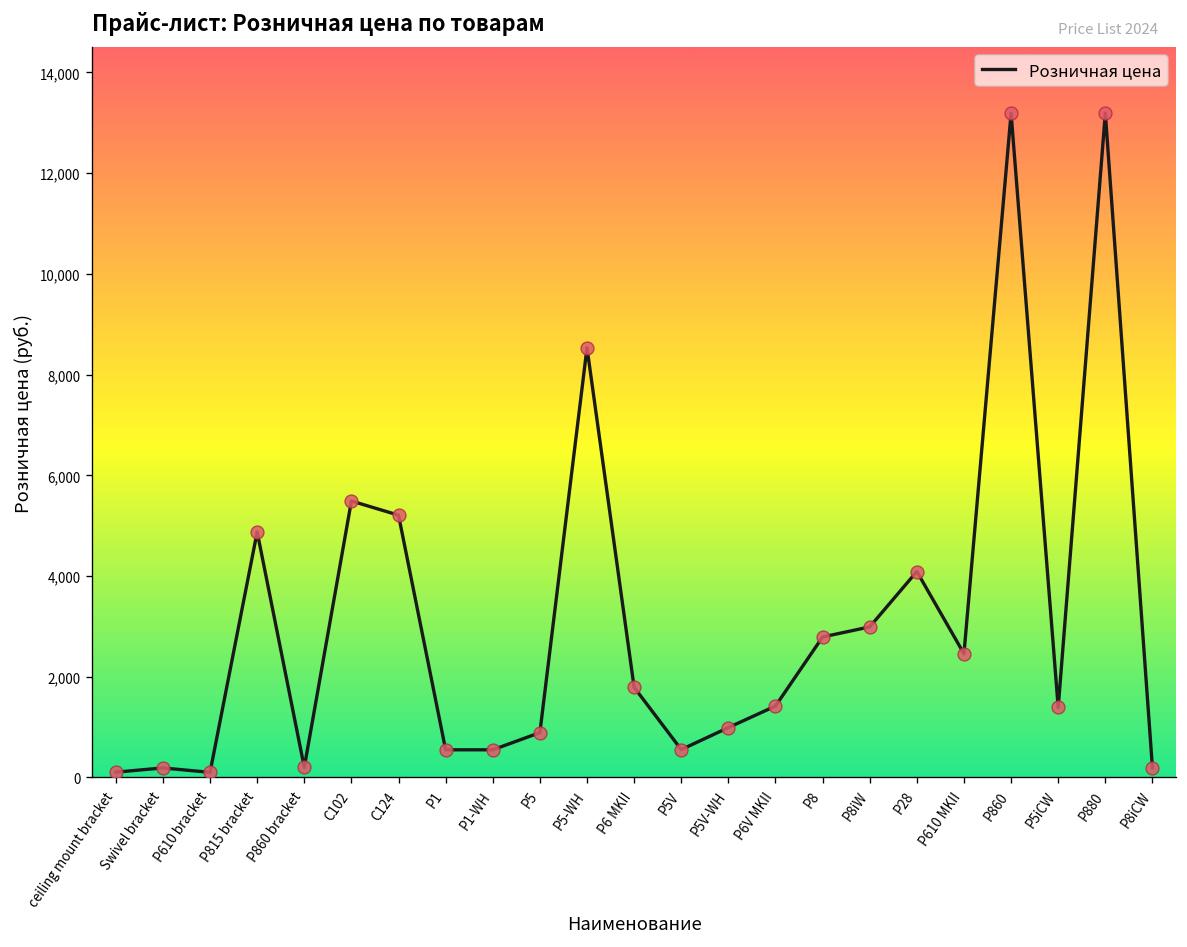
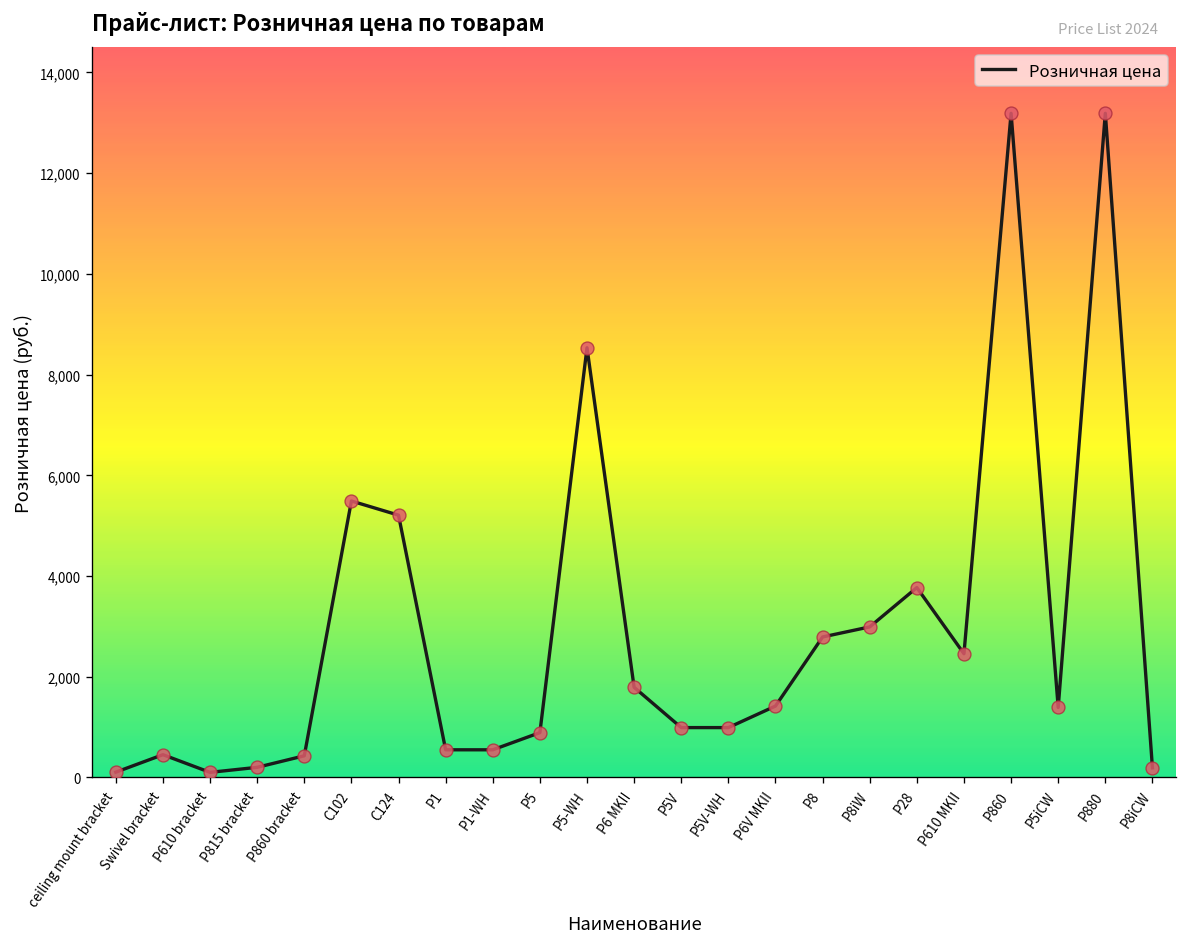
Swivel bracket: 200 -> 500
P815 bracket: 4,900 -> 200
P860 bracket: 200 -> 400
P5V: 600 -> 1,000
P28: 4,100 -> 3,800
